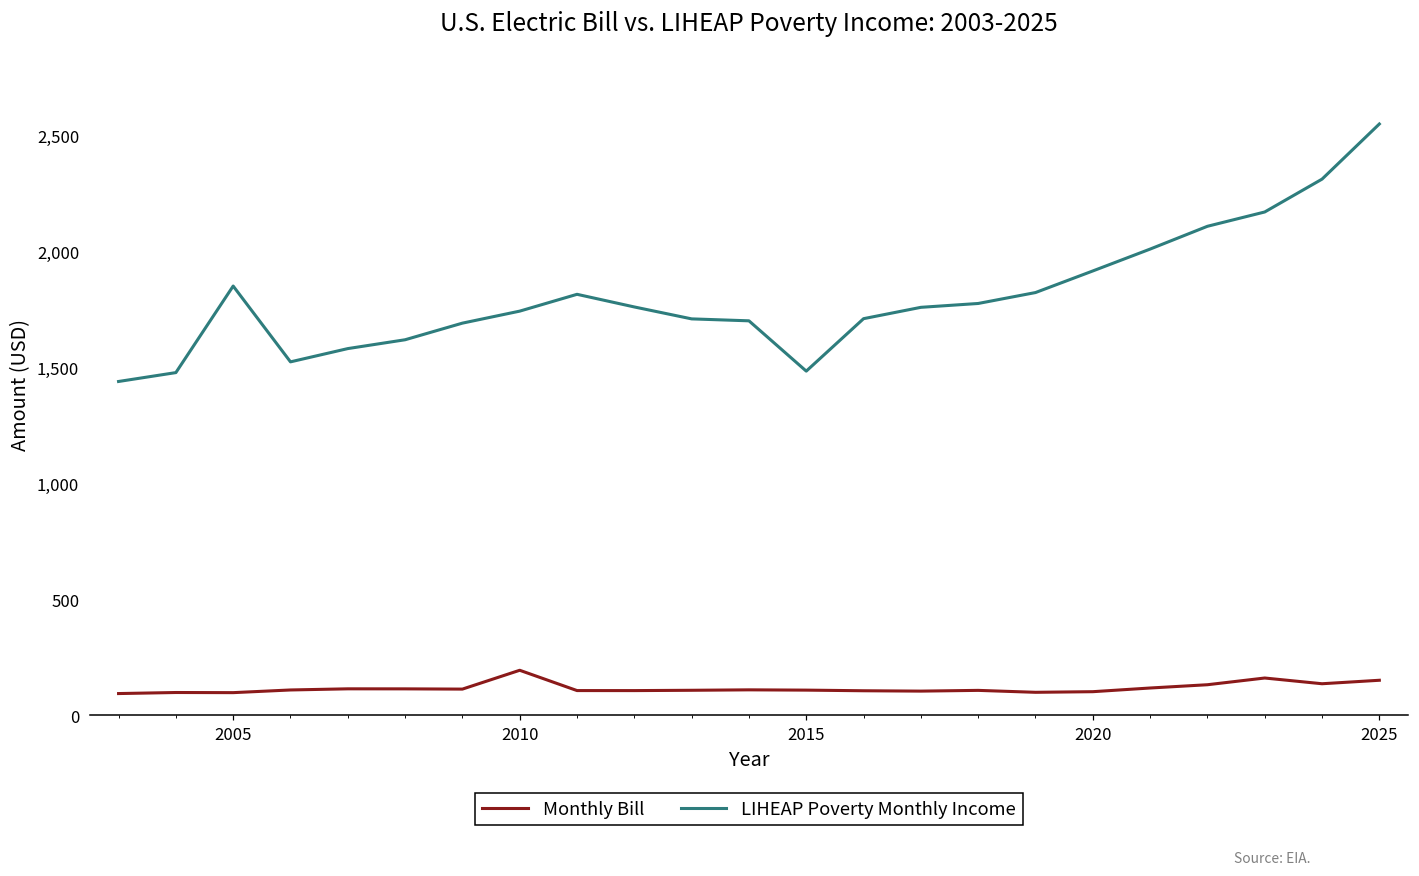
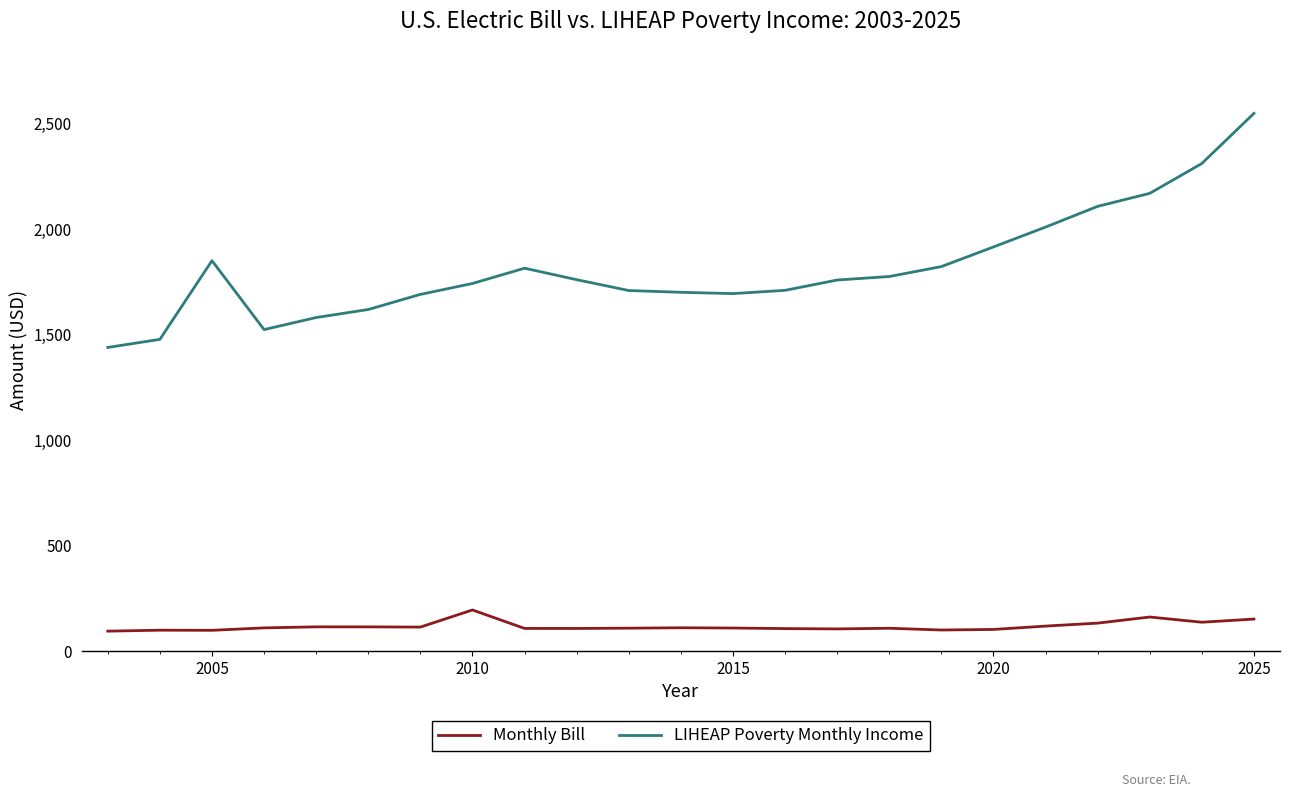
LIHEAP Poverty Monthly Income, 2015: 1,480 -> 1,690
